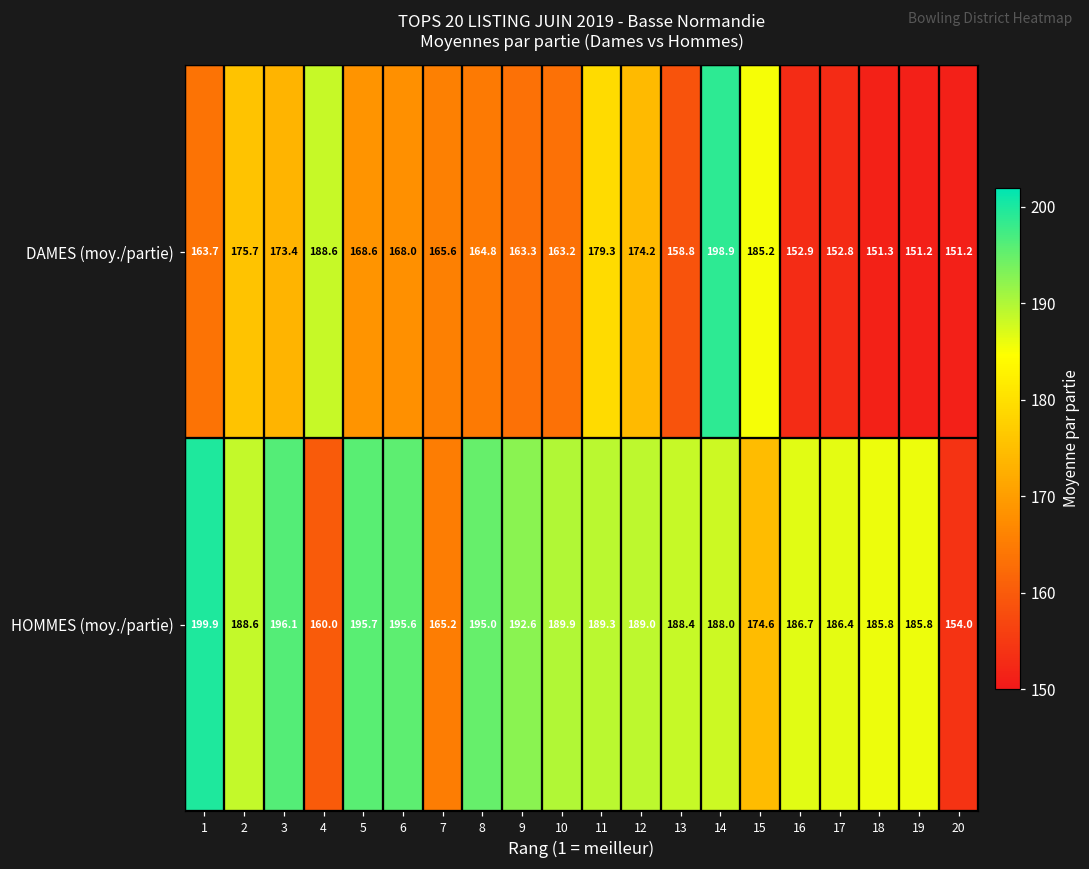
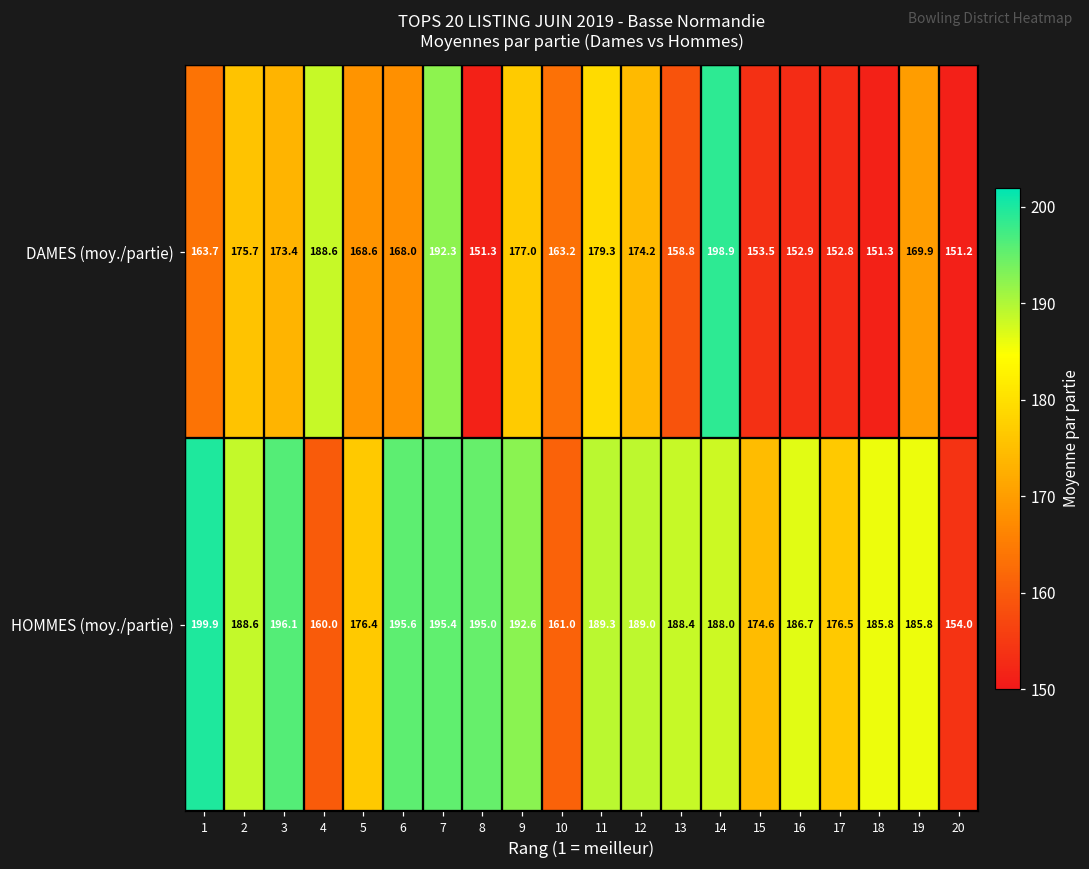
DAMES (moy./partie), 7: 165.6 -> 192.3
DAMES (moy./partie), 8: 164.8 -> 151.3
DAMES (moy./partie), 9: 163.3 -> 177.0
DAMES (moy./partie), 15: 185.2 -> 153.5
DAMES (moy./partie), 19: 151.2 -> 169.9
HOMMES (moy./partie), 5: 195.7 -> 176.4
HOMMES (moy./partie), 7: 165.2 -> 195.4
HOMMES (moy./partie), 10: 189.9 -> 161.0
HOMMES (moy./partie), 17: 186.4 -> 176.5
